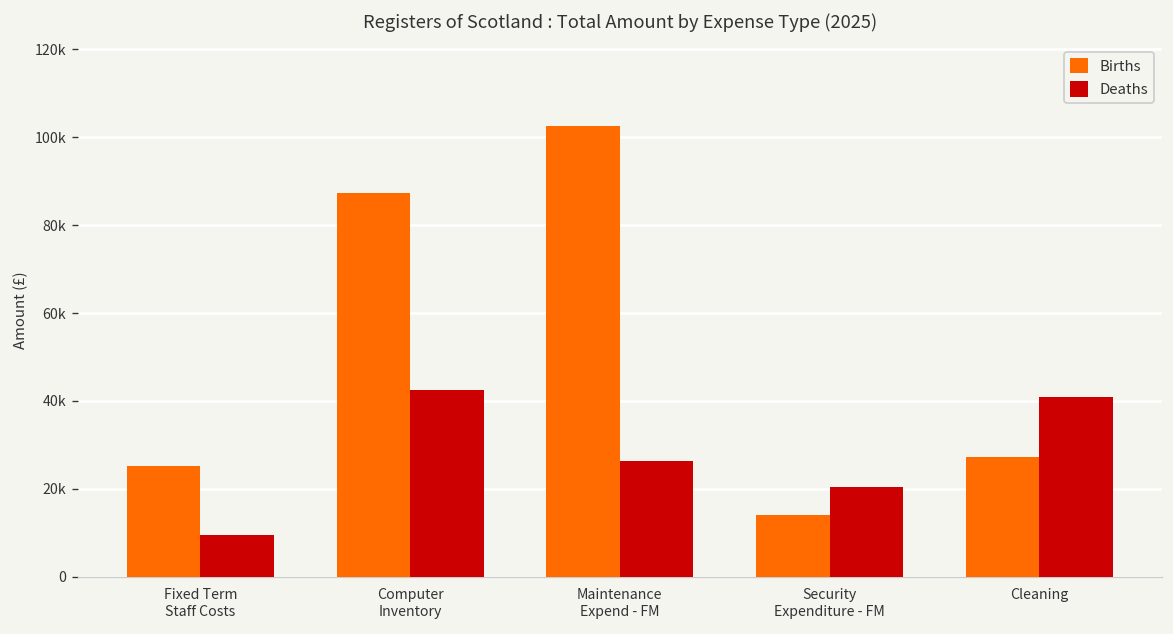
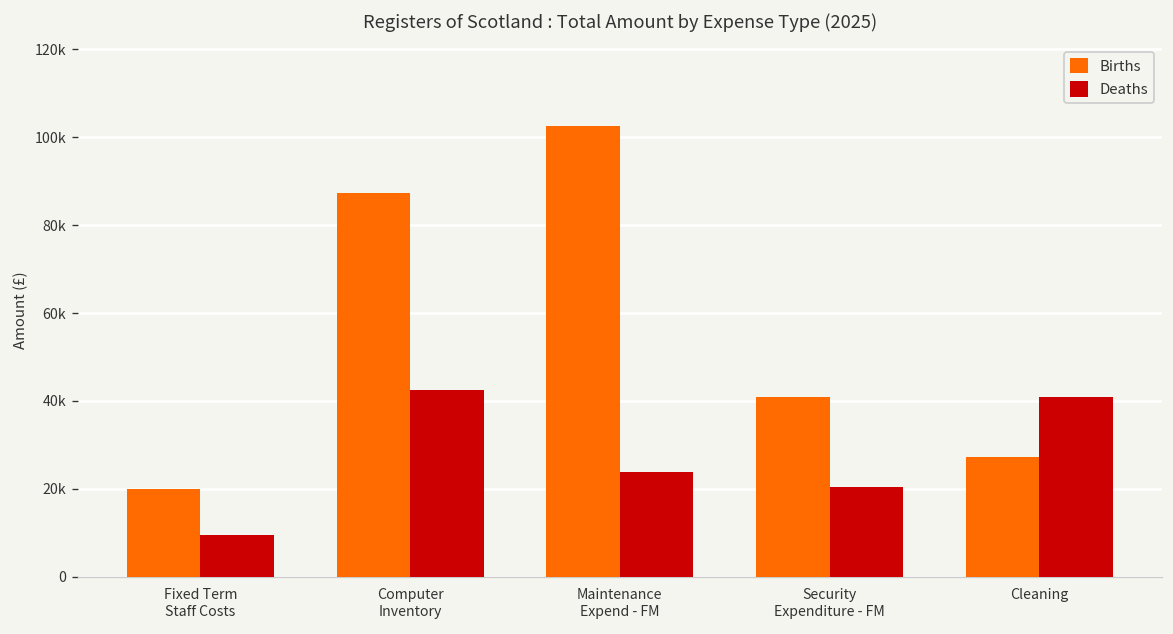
Births, Fixed Term Staff Costs: 25000 -> 20000
Deaths, Maintenance Expend - FM: 26000 -> 24000
Births, Security Expenditure - FM: 14000 -> 41000
